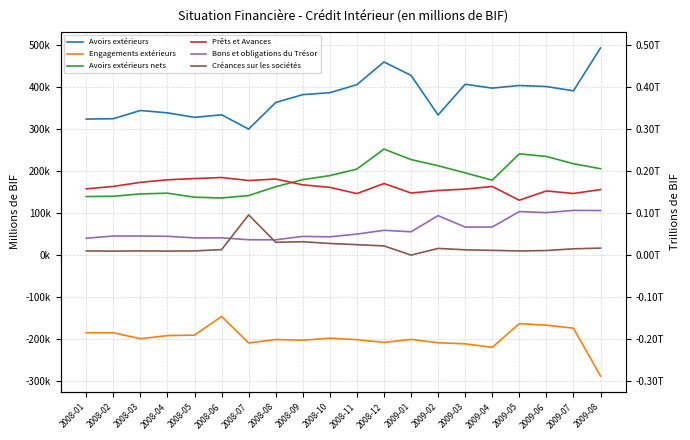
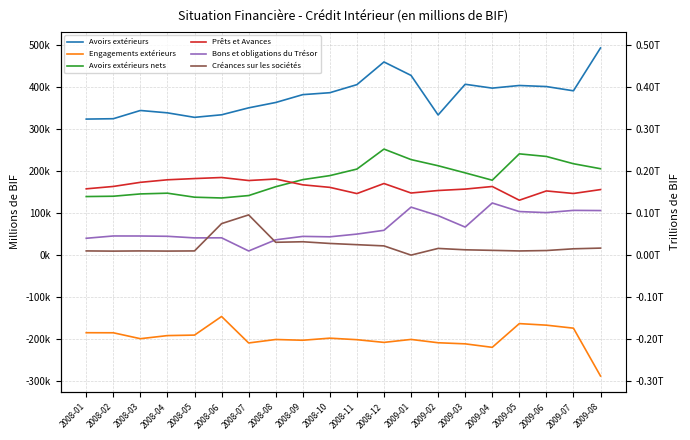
Créances sur les sociétés, 2008-06: 10000 -> 80000
Avoirs extérieurs, 2008-07: 300000 -> 350000
Bons et obligations du Trésor, 2008-07: 40000 -> 10000
Bons et obligations du Trésor, 2009-01: 60000 -> 110000
Bons et obligations du Trésor, 2009-04: 70000 -> 120000
